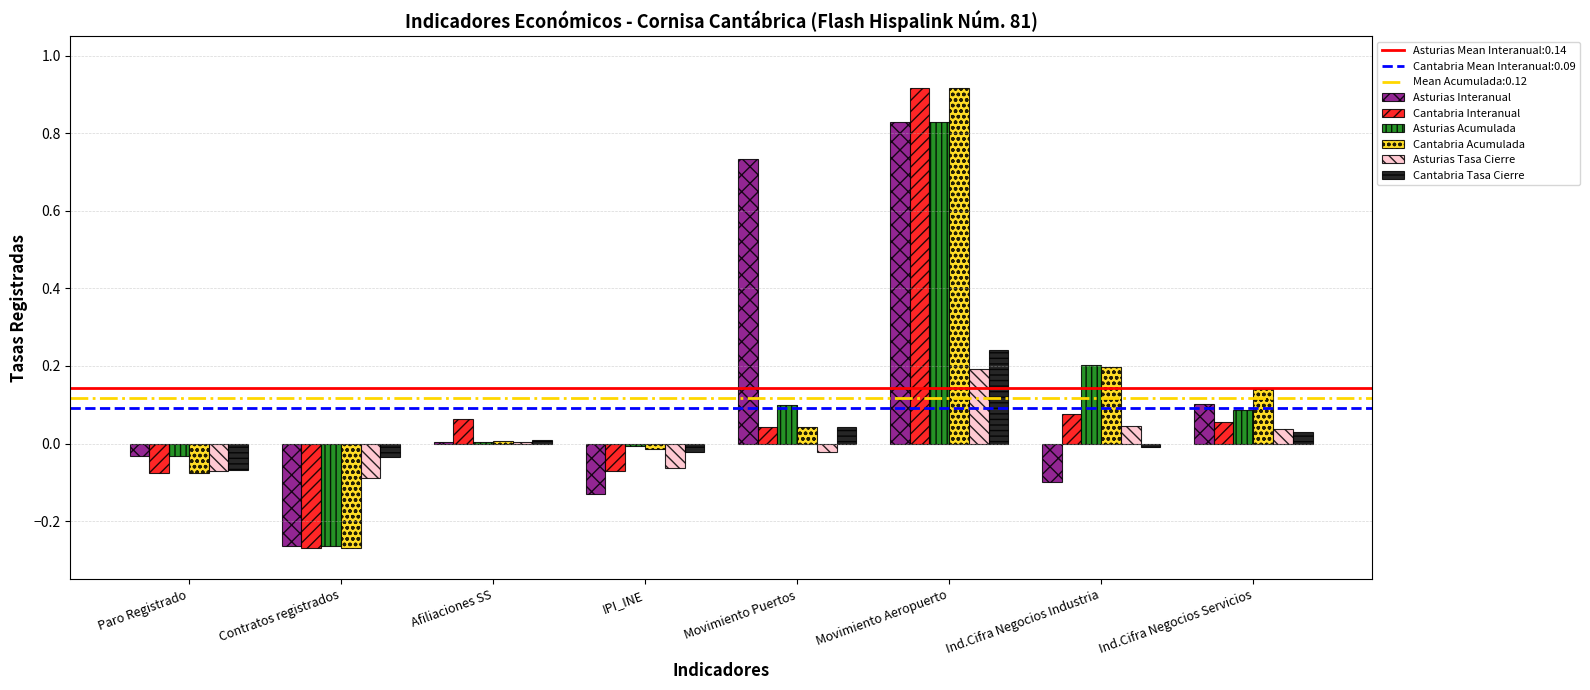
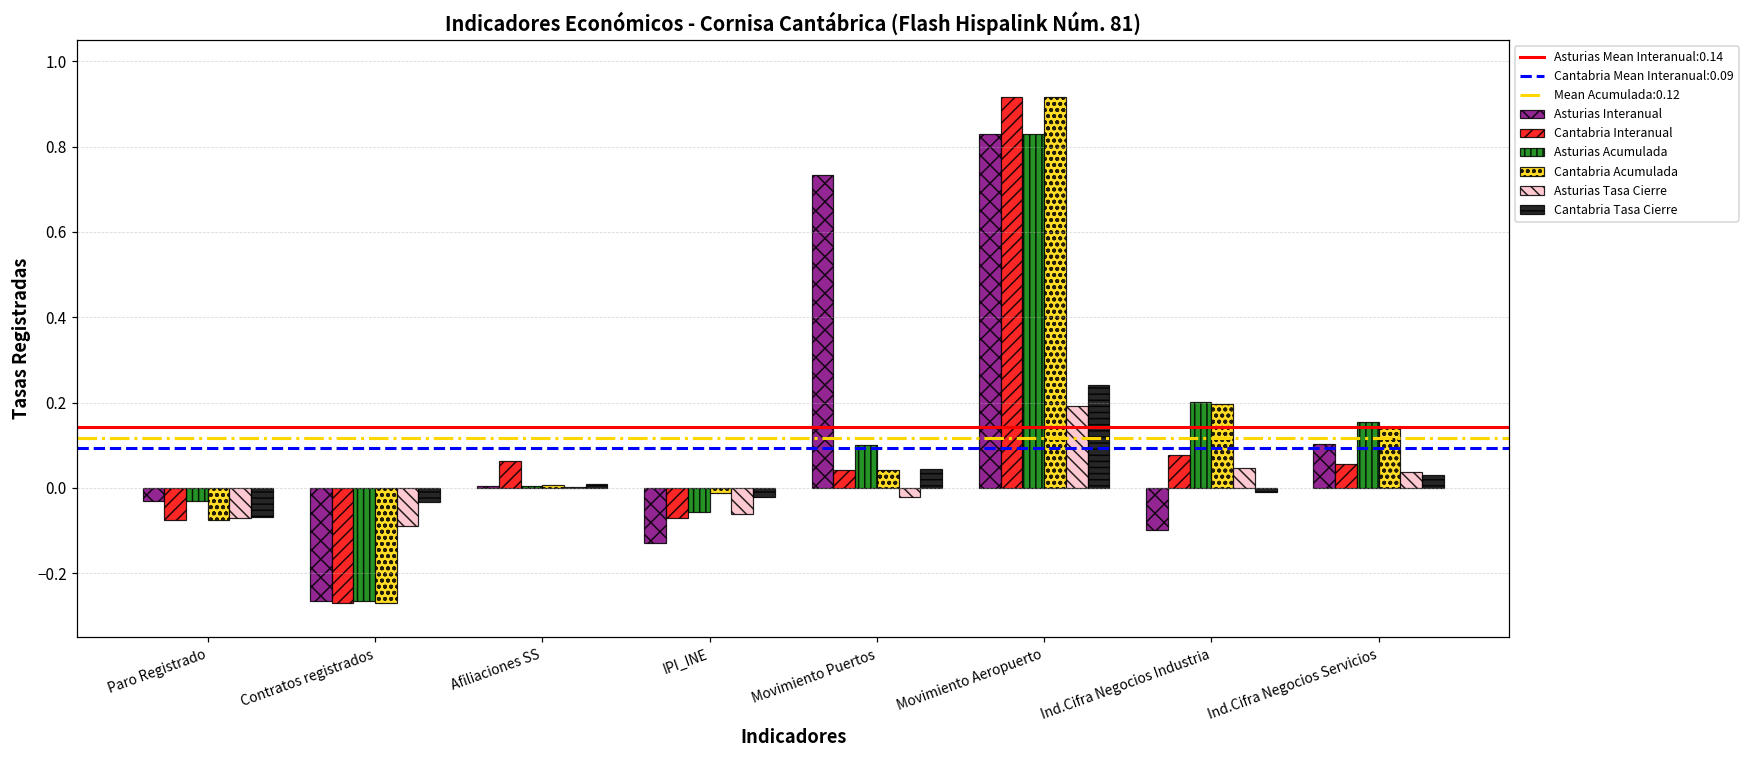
Asturias Acumulada, IPI_INE: -0.01 -> -0.06
Asturias Acumulada, Ind.Cifra Negocios Servicios: 0.09 -> 0.15
